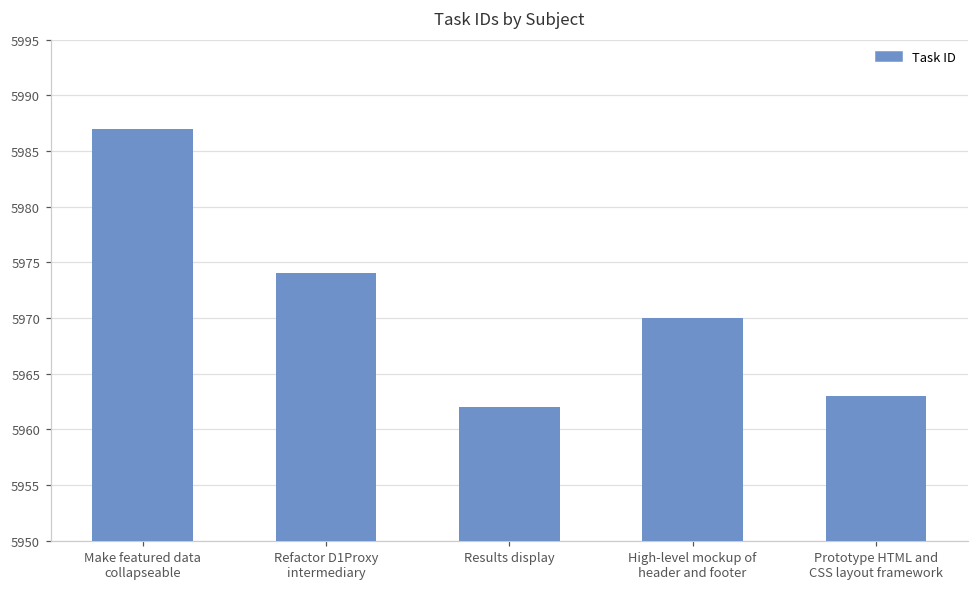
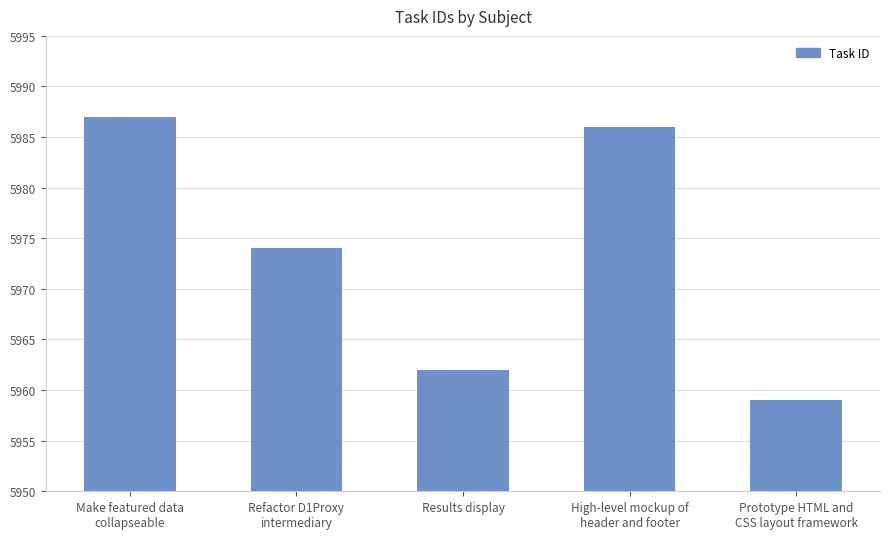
High-level mockup of header and footer: 5970 -> 5986
Prototype HTML and CSS layout framework: 5963 -> 5959
